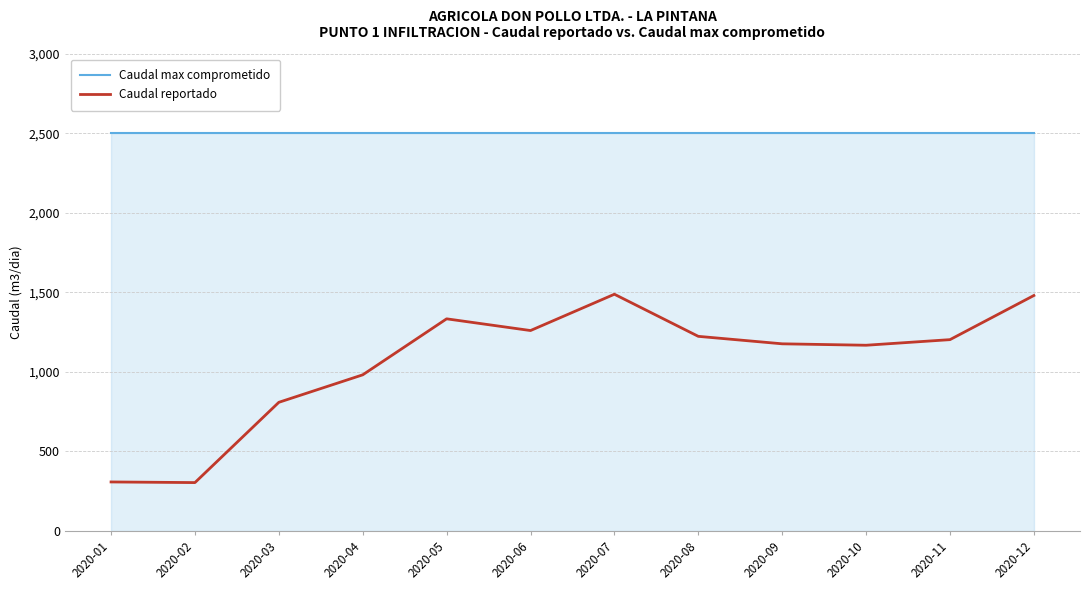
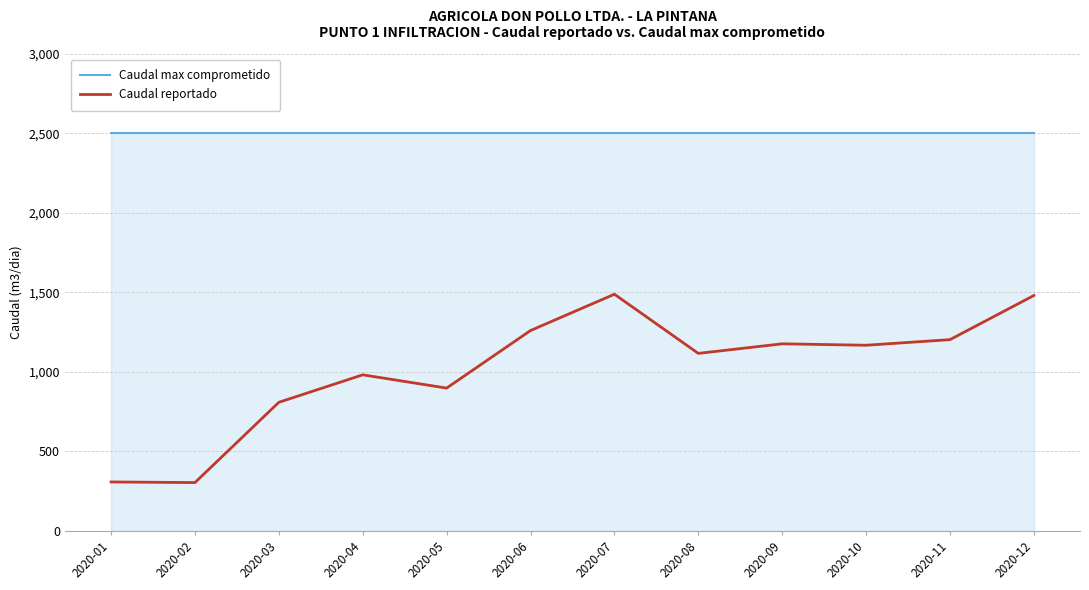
Caudal reportado, 2020-05: 1,330 -> 900
Caudal reportado, 2020-08: 1,220 -> 1,120
